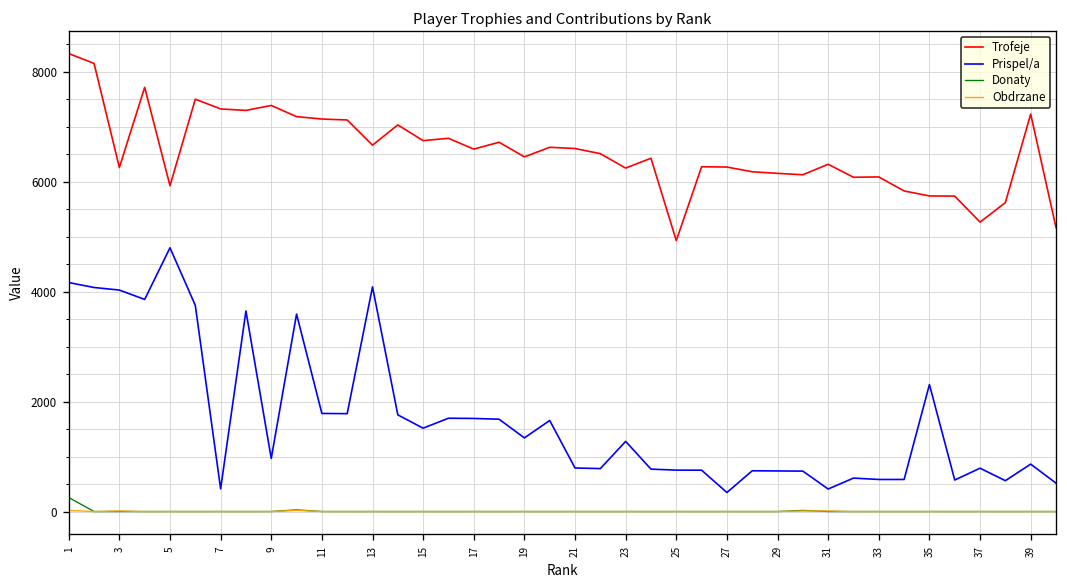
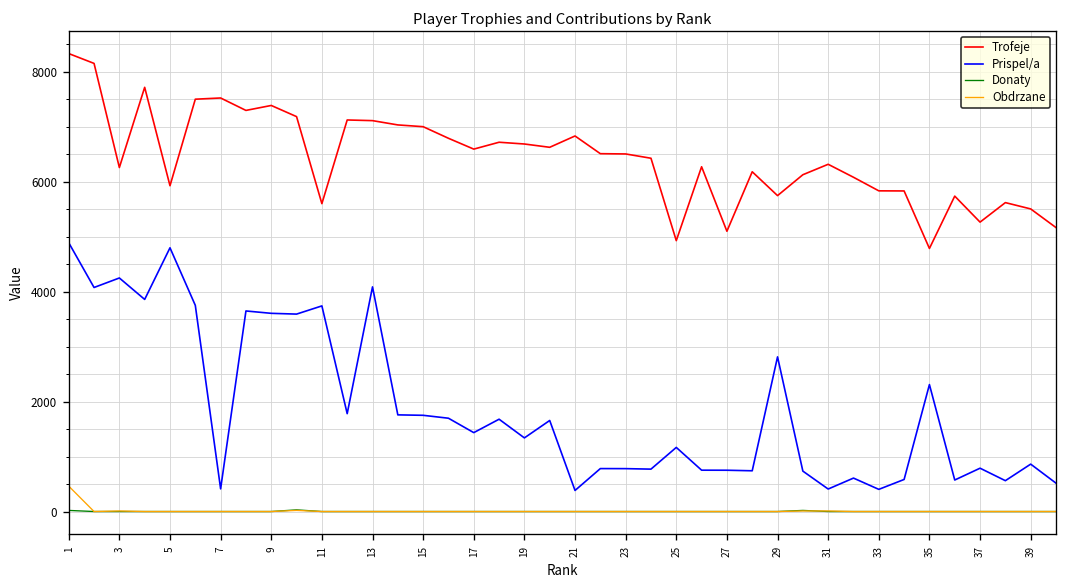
Prispel/a, 1: 4200 -> 4900
Donaty, 1: 300 -> 0
Obdrzane, 1: 0 -> 500
Prispel/a, 3: 4000 -> 4200
Trofeje, 7: 7300 -> 7500
Prispel/a, 9: 1000 -> 3600
Trofeje, 11: 7100 -> 5600
Prispel/a, 11: 1800 -> 3700
Trofeje, 13: 6700 -> 7100
Trofeje, 15: 6700 -> 7000
Prispel/a, 15: 1500 -> 1800
Prispel/a, 17: 1700 -> 1400
Trofeje, 19: 6500 -> 6700
Trofeje, 21: 6600 -> 6800
Prispel/a, 21: 800 -> 400
Trofeje, 23: 6200 -> 6500
Prispel/a, 23: 1300 -> 800
Prispel/a, 25: 800 -> 1200
Trofeje, 27: 6300 -> 5100
Prispel/a, 27: 300 -> 800
Trofeje, 29: 6200 -> 5700
Prispel/a, 29: 700 -> 2800
Trofeje, 33: 6100 -> 5800
Prispel/a, 33: 600 -> 400
Trofeje, 35: 5700 -> 4800
Trofeje, 39: 7200 -> 5500
